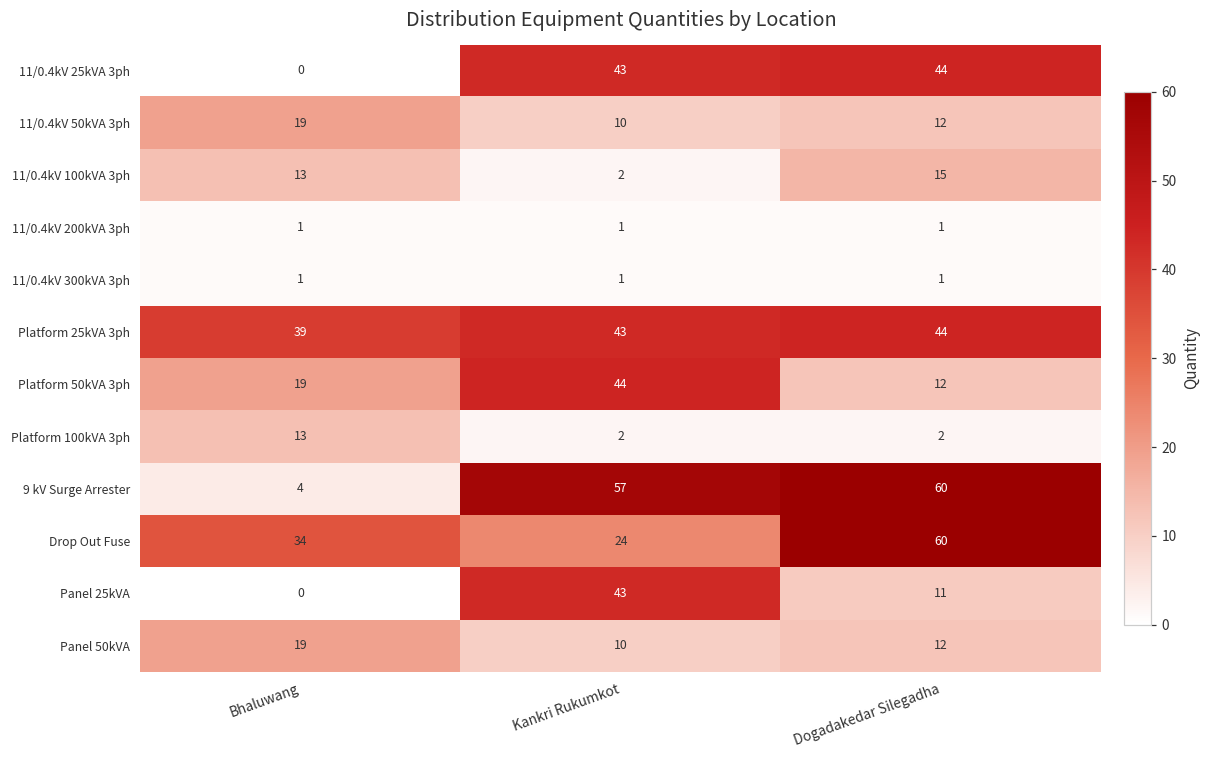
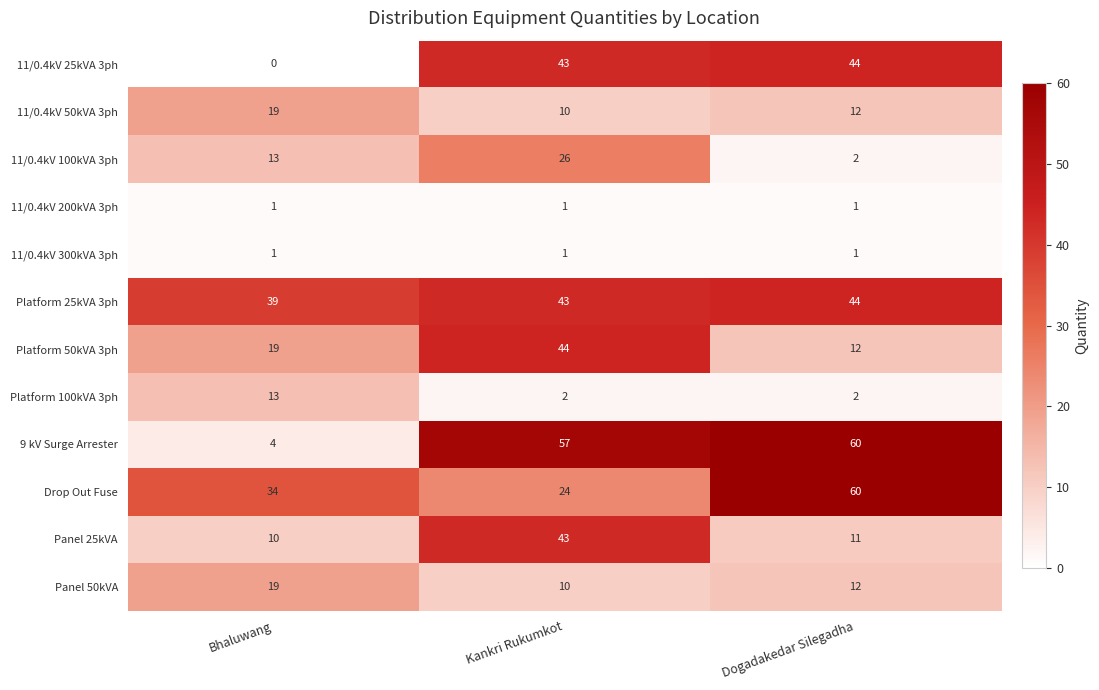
11/0.4kV 100kVA 3ph, Kankri Rukumkot: 2 -> 26
11/0.4kV 100kVA 3ph, Dogadakedar Silegadha: 15 -> 2
Panel 25kVA, Bhaluwang: 0 -> 10
